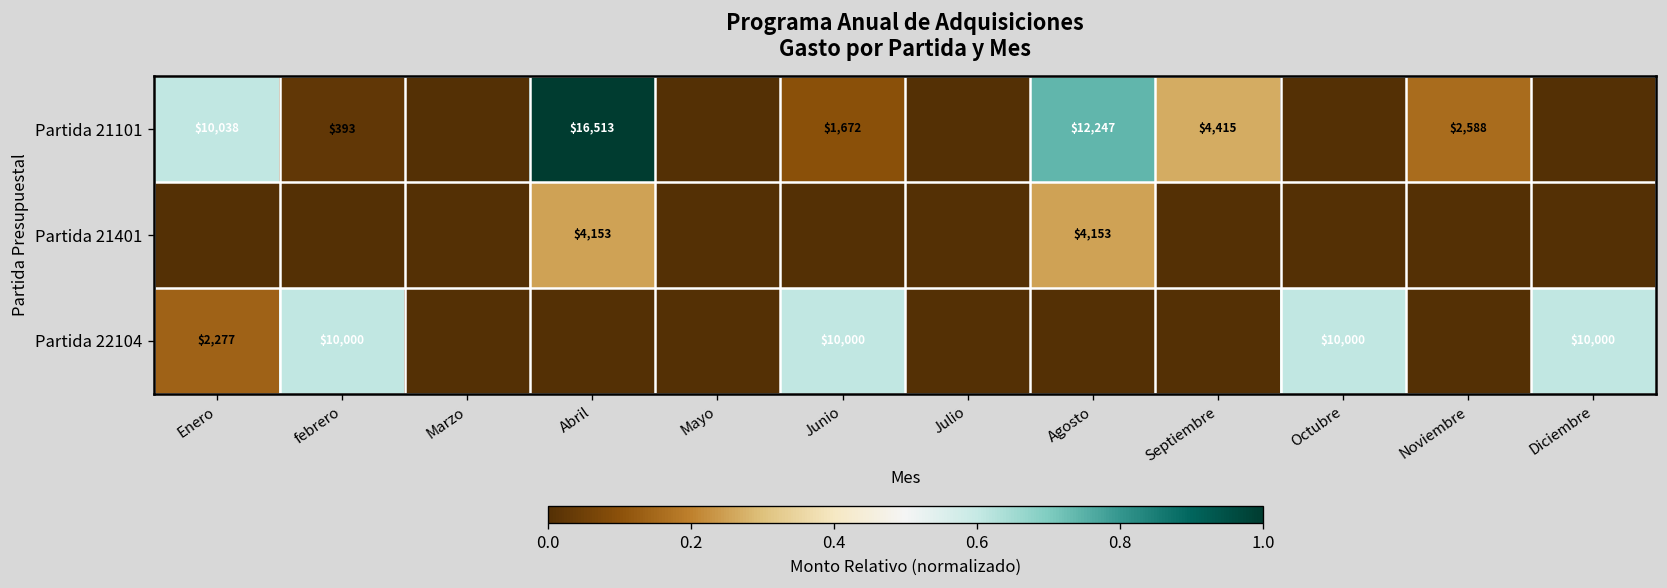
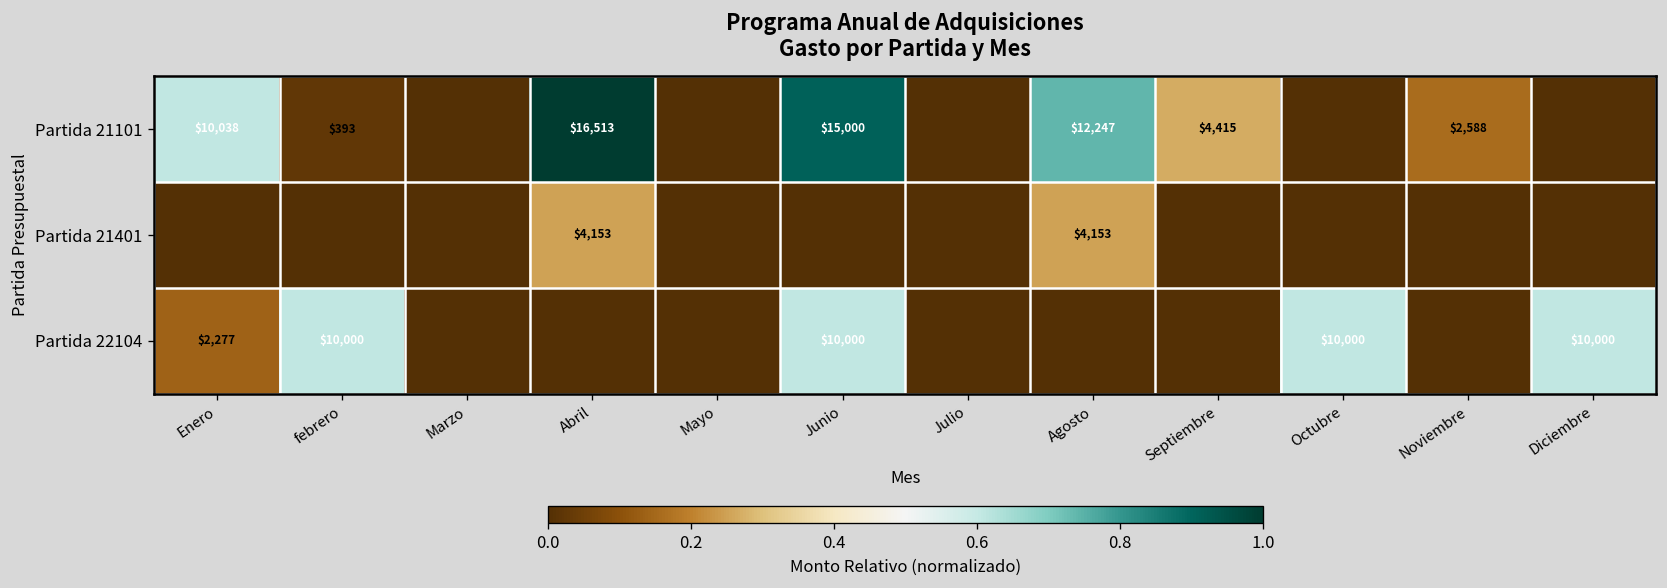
Partida 21101, Junio: $1,672 -> $15,000
